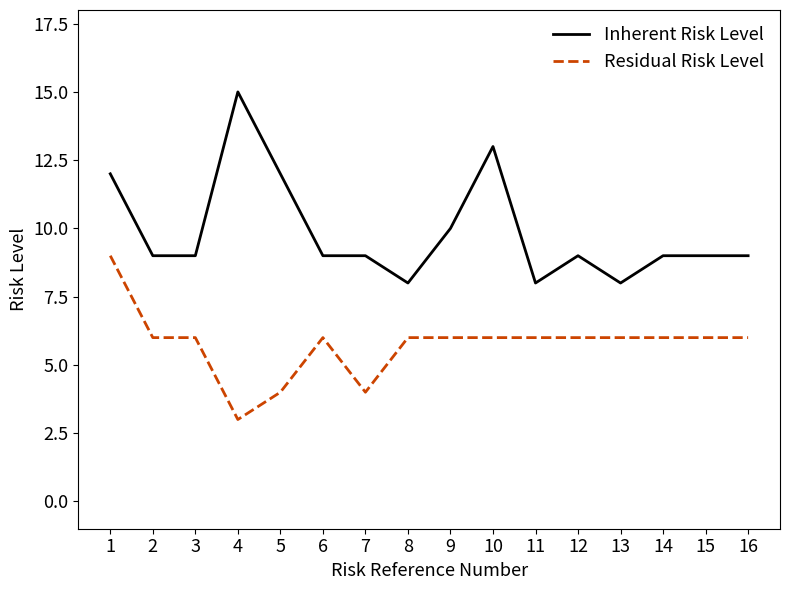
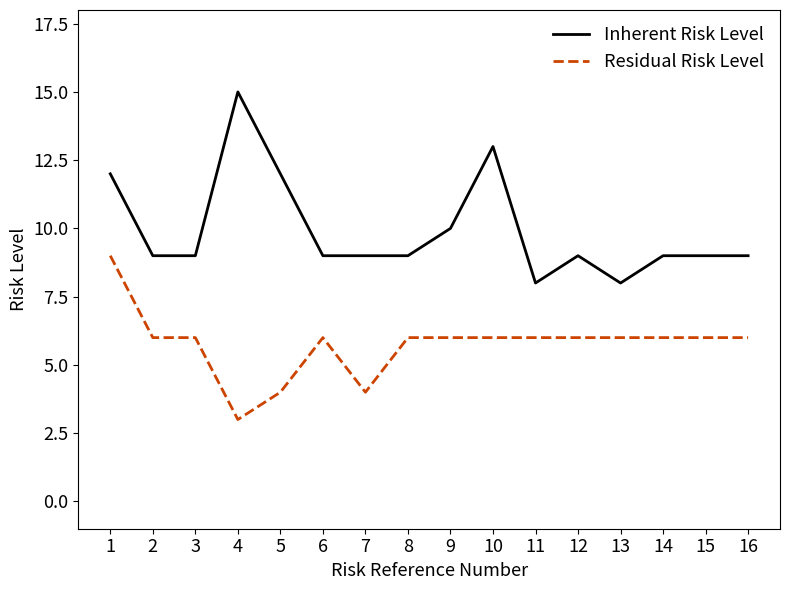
Inherent Risk Level, 8: 8 -> 9
